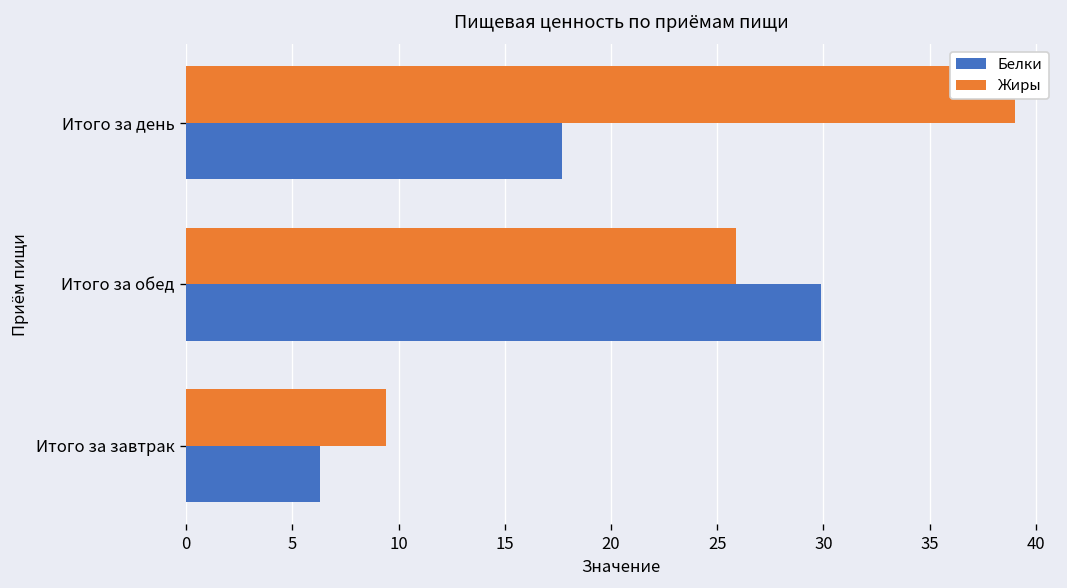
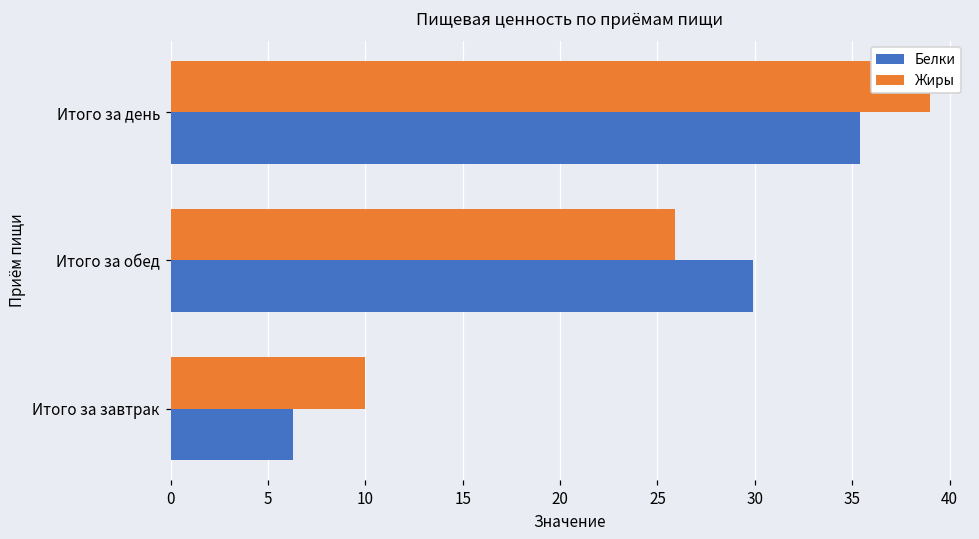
Белки, Итого за день: 17.7 -> 35.4
Жиры, Итого за завтрак: 9.4 -> 10.0
